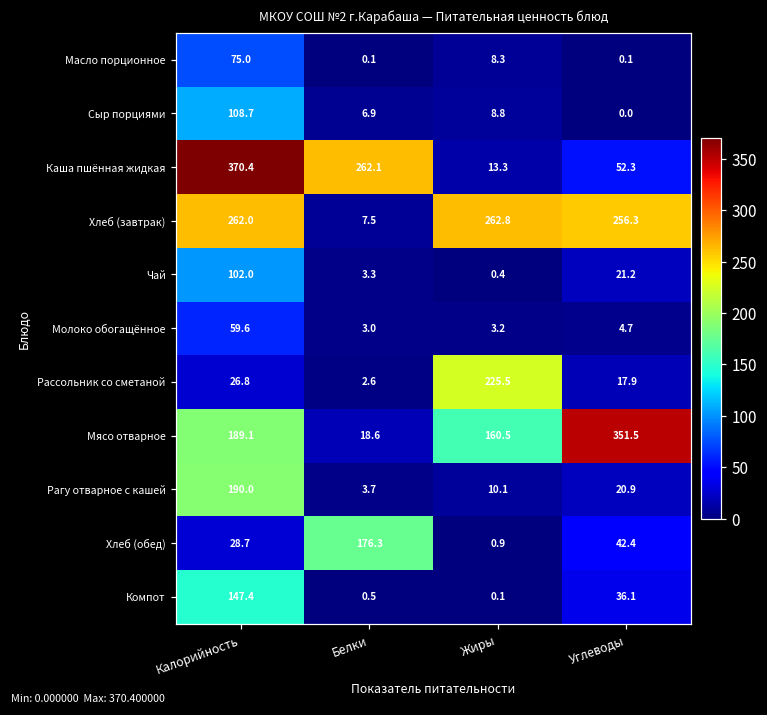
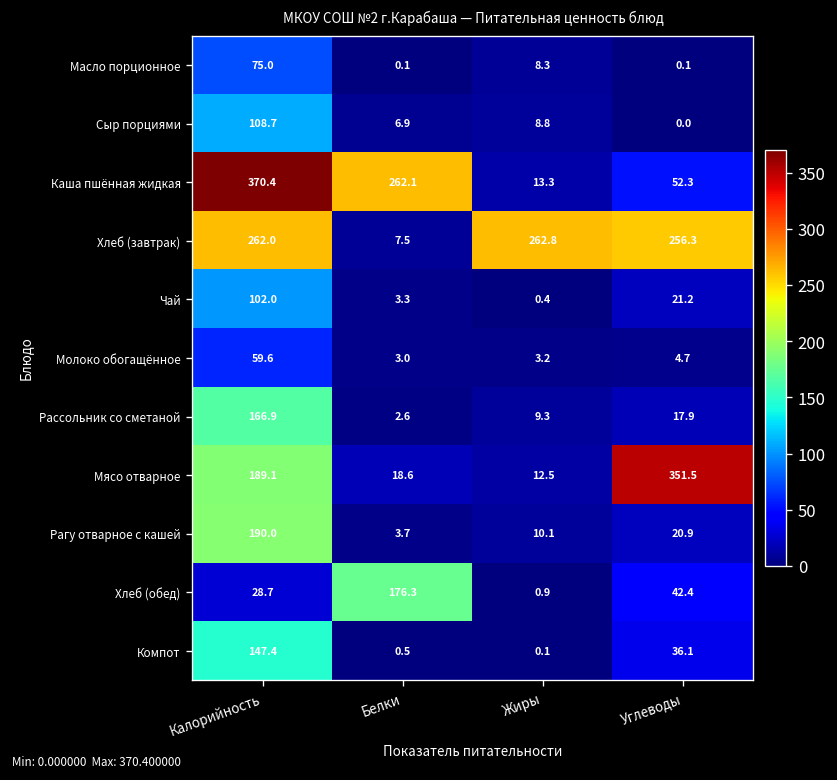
Рассольник со сметаной, Калорийность: 26.8 -> 166.9
Рассольник со сметаной, Жиры: 225.5 -> 9.3
Мясо отварное, Жиры: 160.5 -> 12.5
